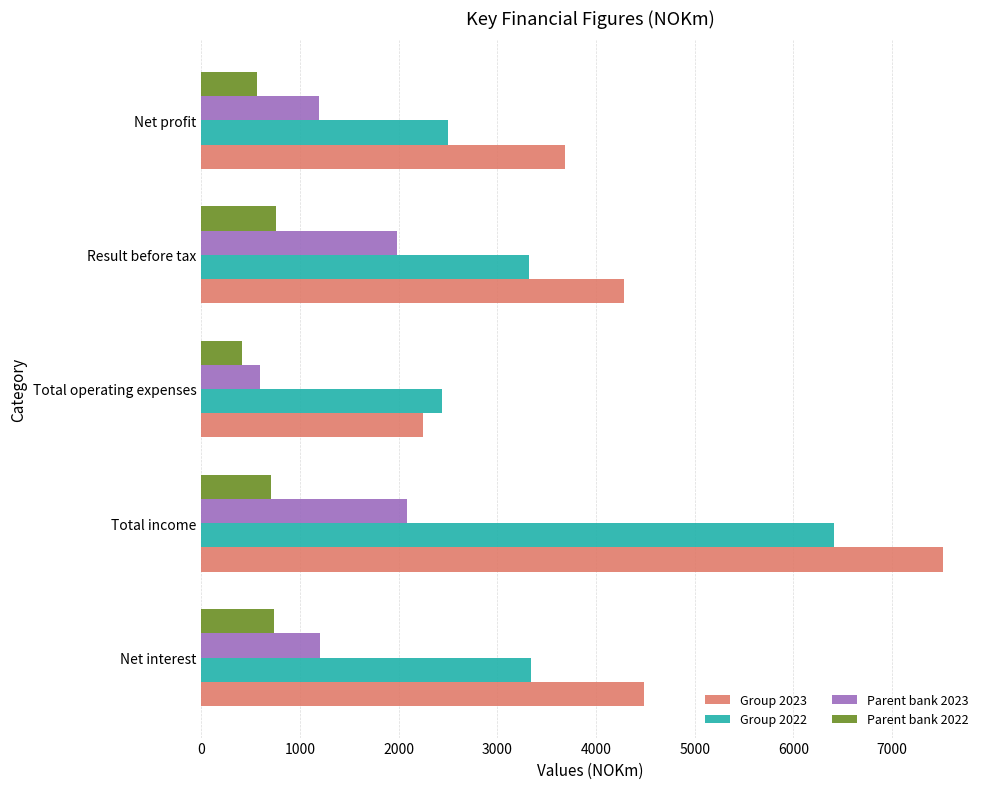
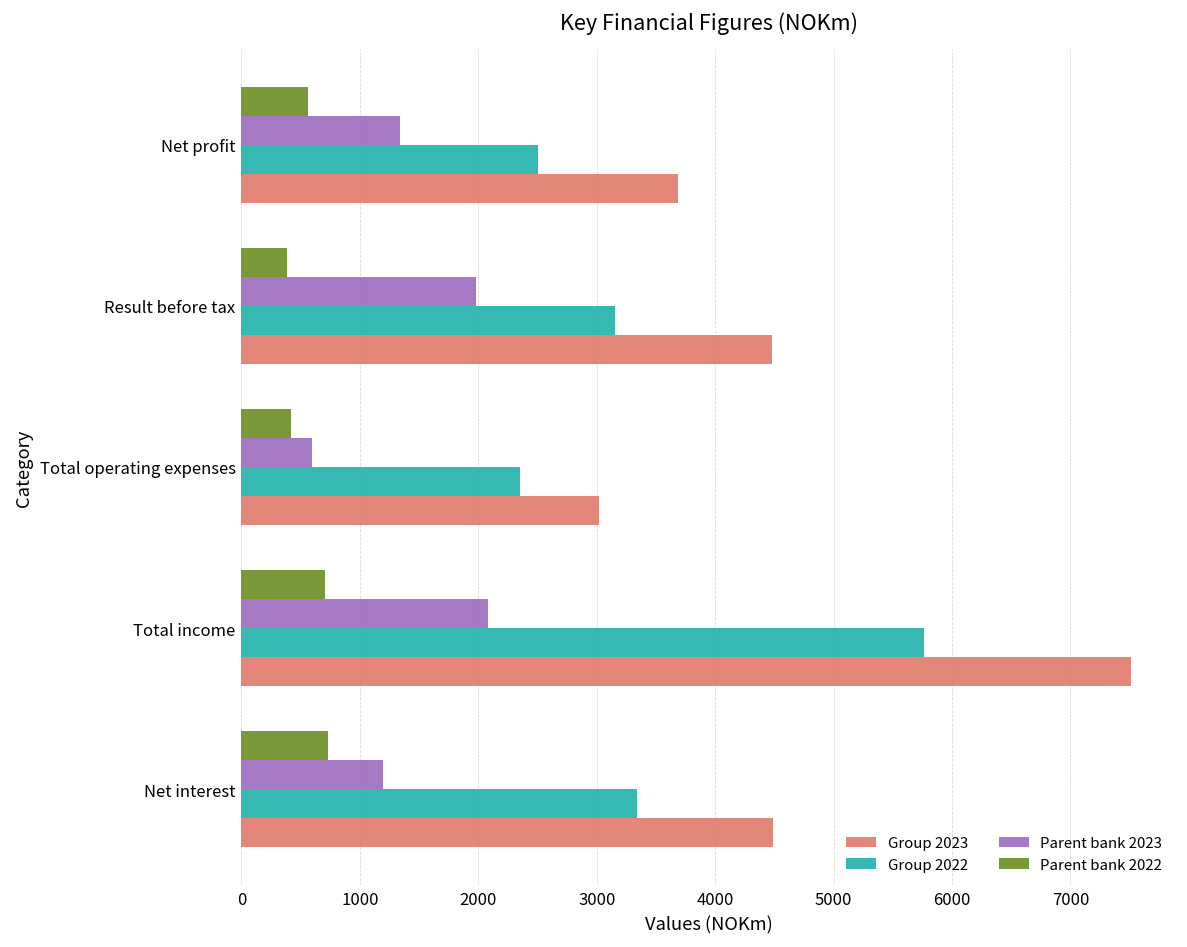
Parent bank 2023, Net profit: 1200 -> 1300
Parent bank 2022, Result before tax: 800 -> 400
Group 2022, Result before tax: 3300 -> 3200
Group 2023, Result before tax: 4300 -> 4500
Group 2022, Total operating expenses: 2440 -> 2350
Group 2023, Total operating expenses: 2200 -> 3000
Group 2022, Total income: 6400 -> 5800
